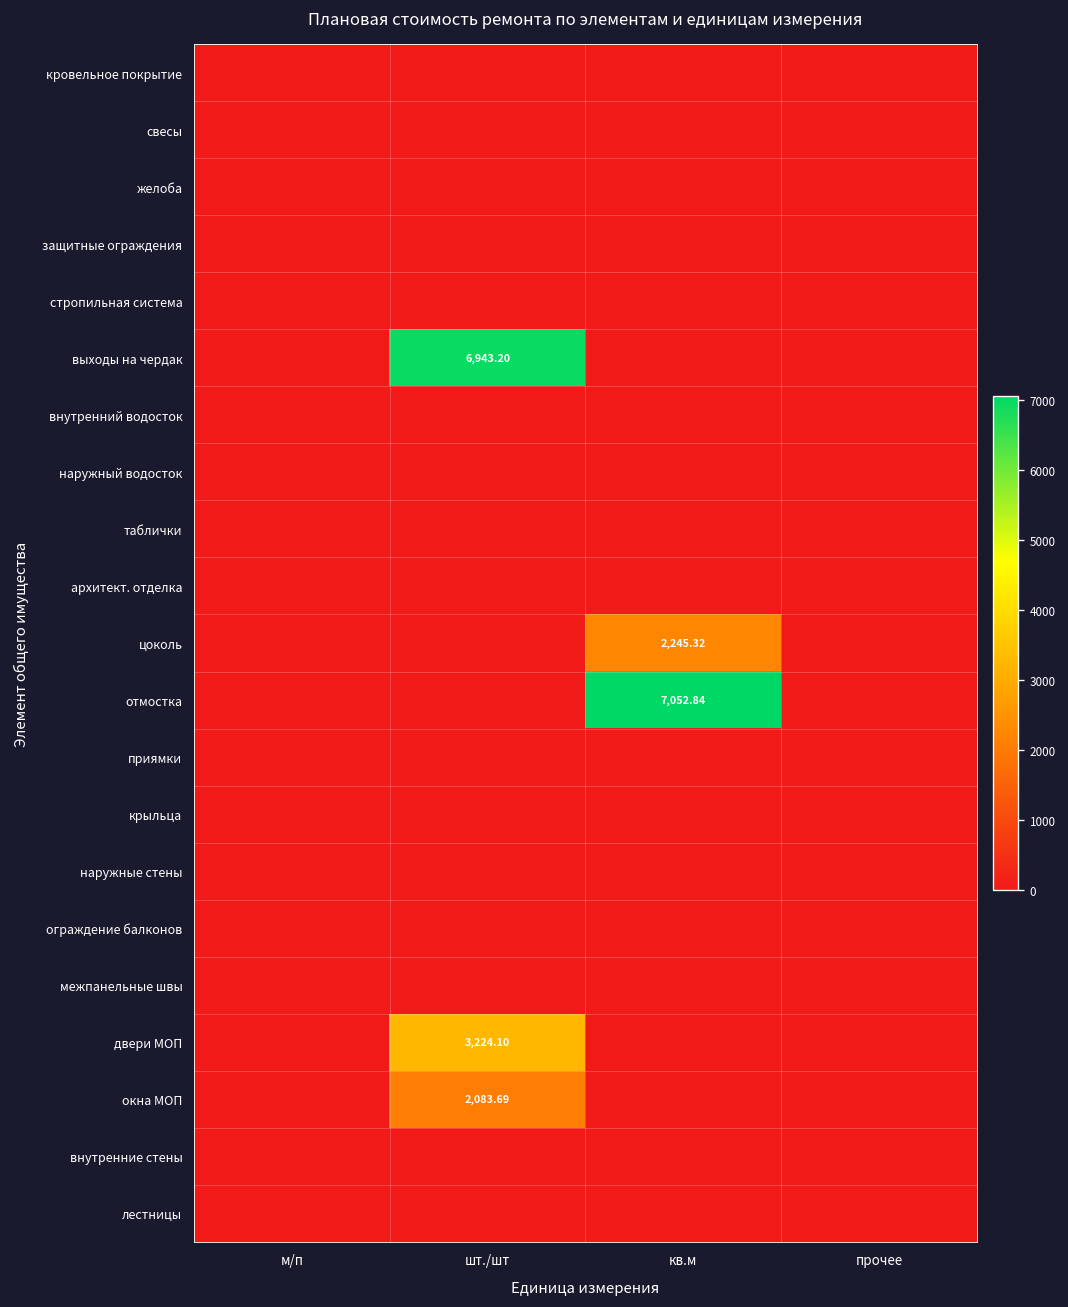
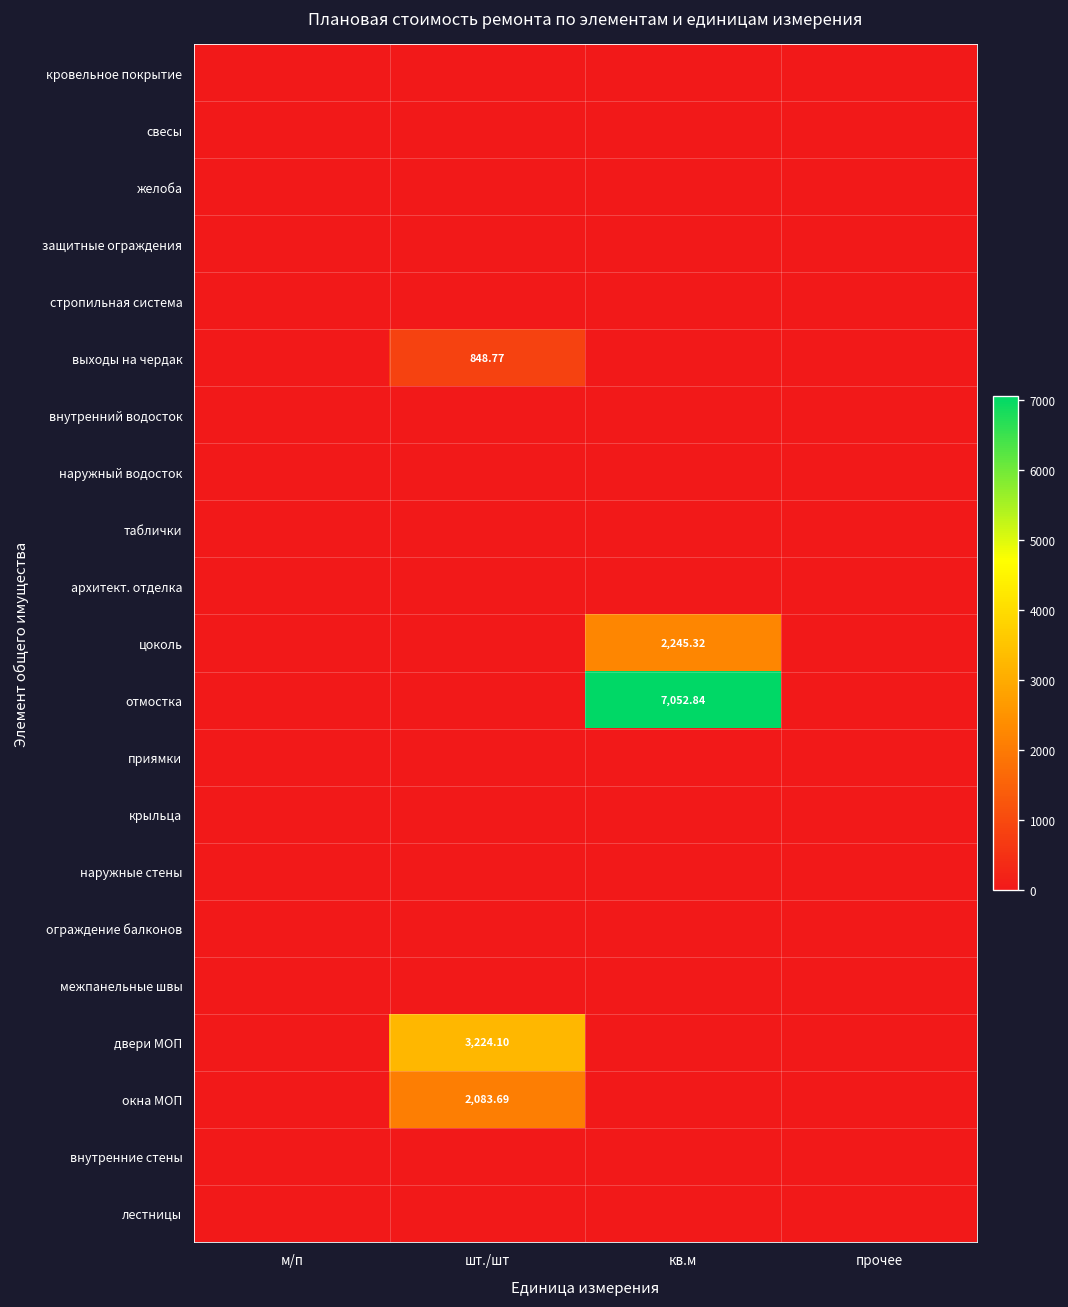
выходы на чердак, шт./шт: 6,943.20 -> 848.77
